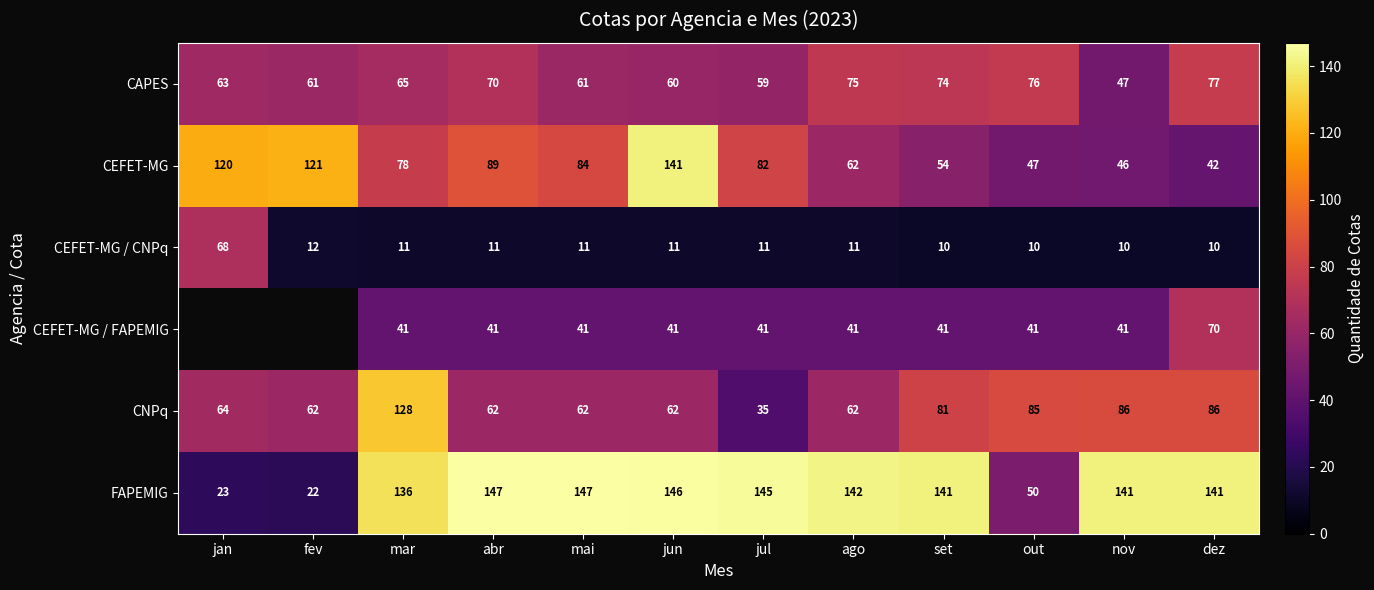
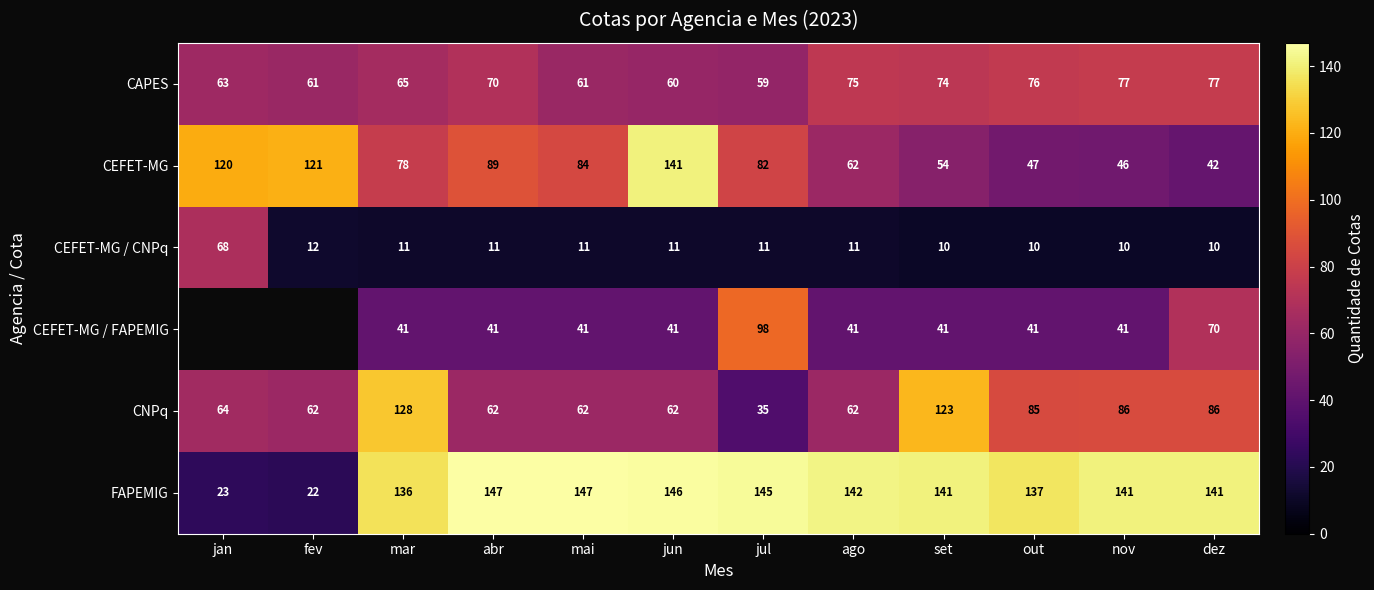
CAPES, nov: 47 -> 77
CEFET-MG / FAPEMIG, jul: 41 -> 98
CNPq, set: 81 -> 123
FAPEMIG, out: 50 -> 137
